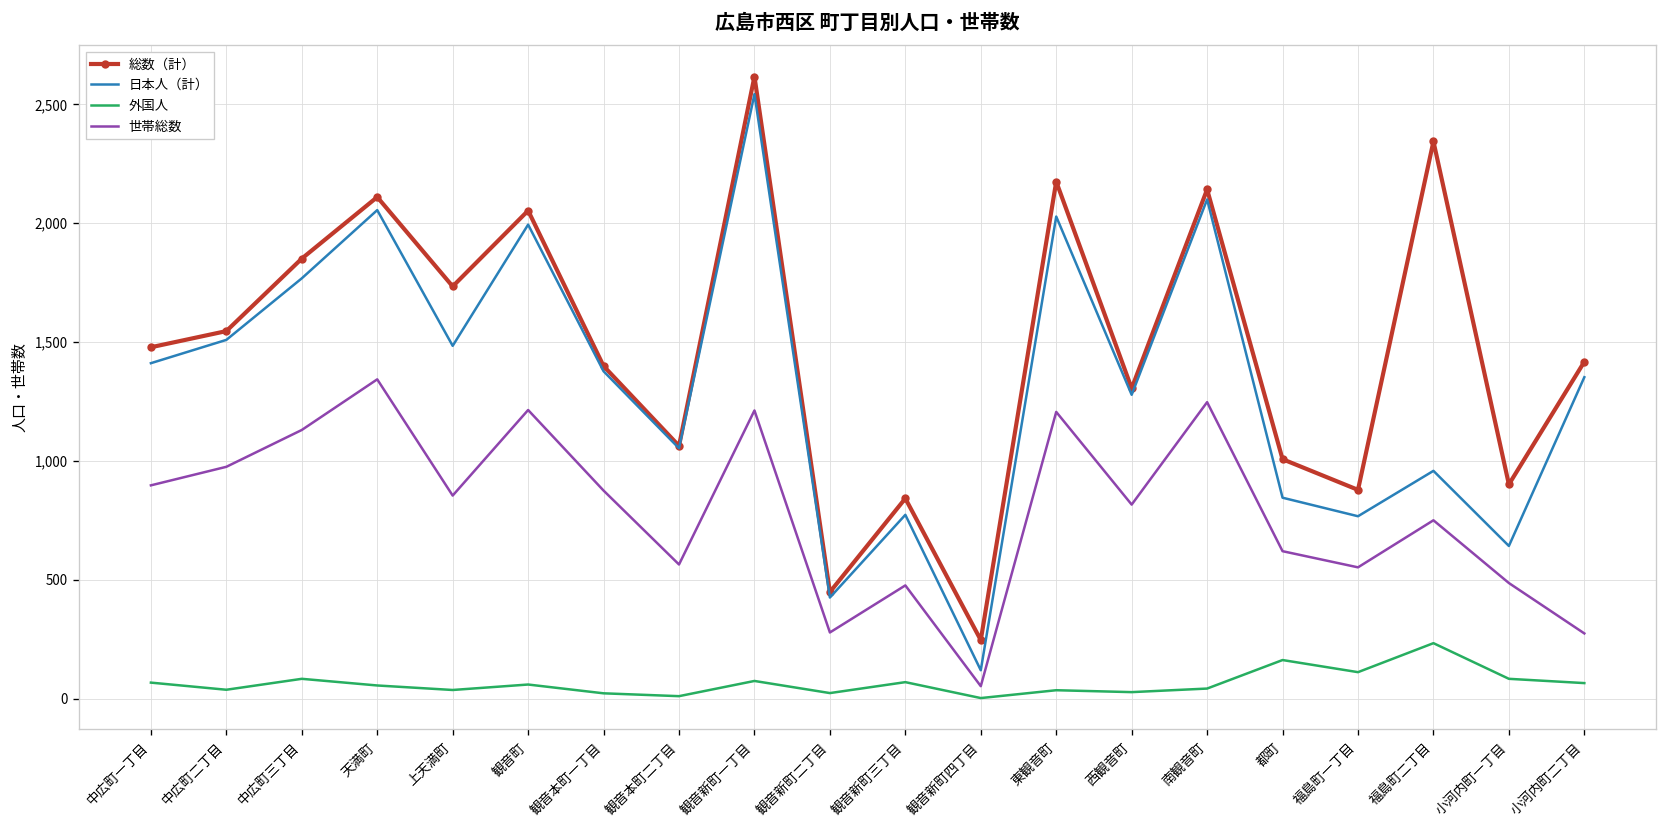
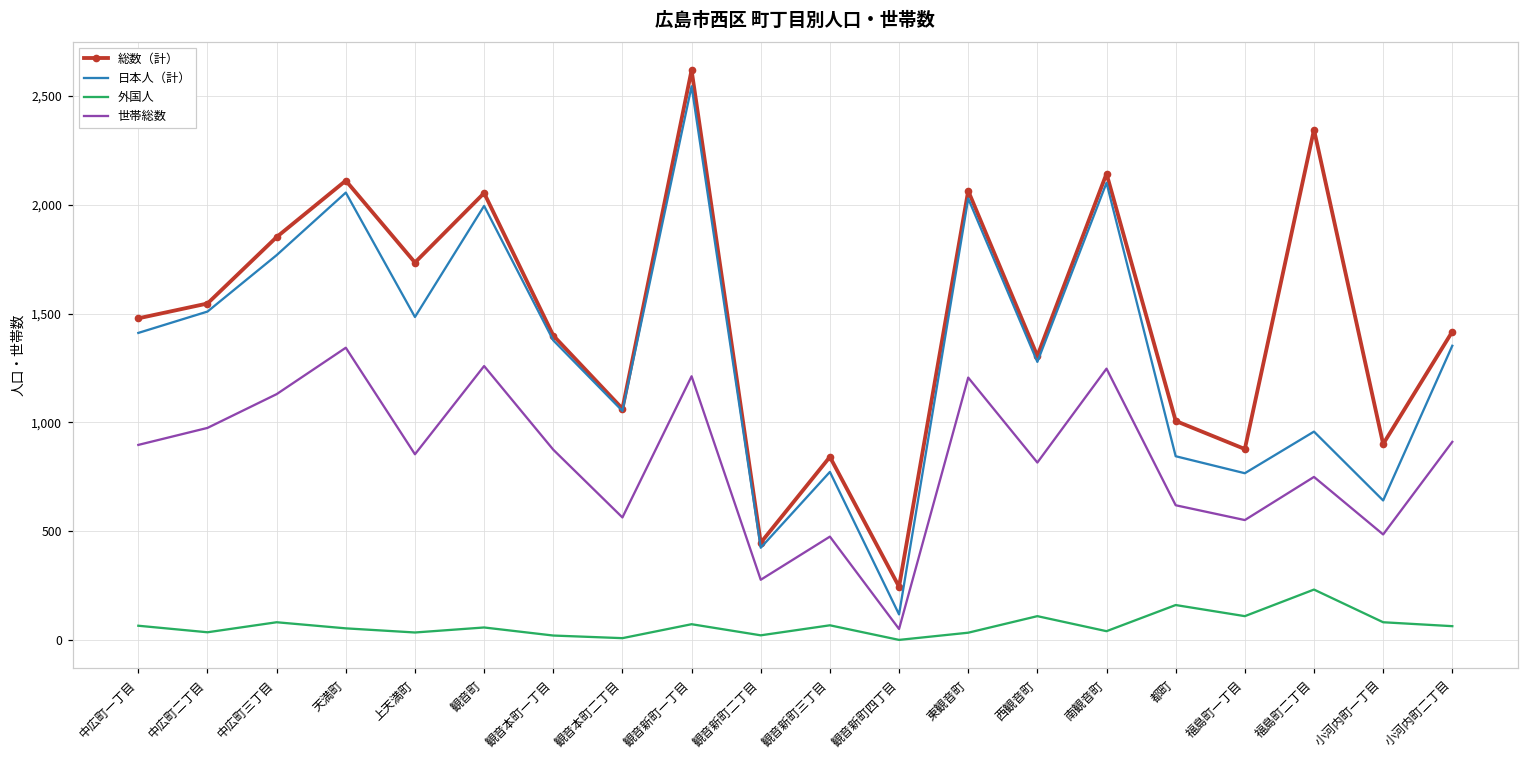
世帯総数, 観音町: 1,210 -> 1,260
総数（計）, 東観音町: 2,180 -> 2,060
外国人, 西観音町: 30 -> 110
世帯総数, 小河内町二丁目: 270 -> 910
